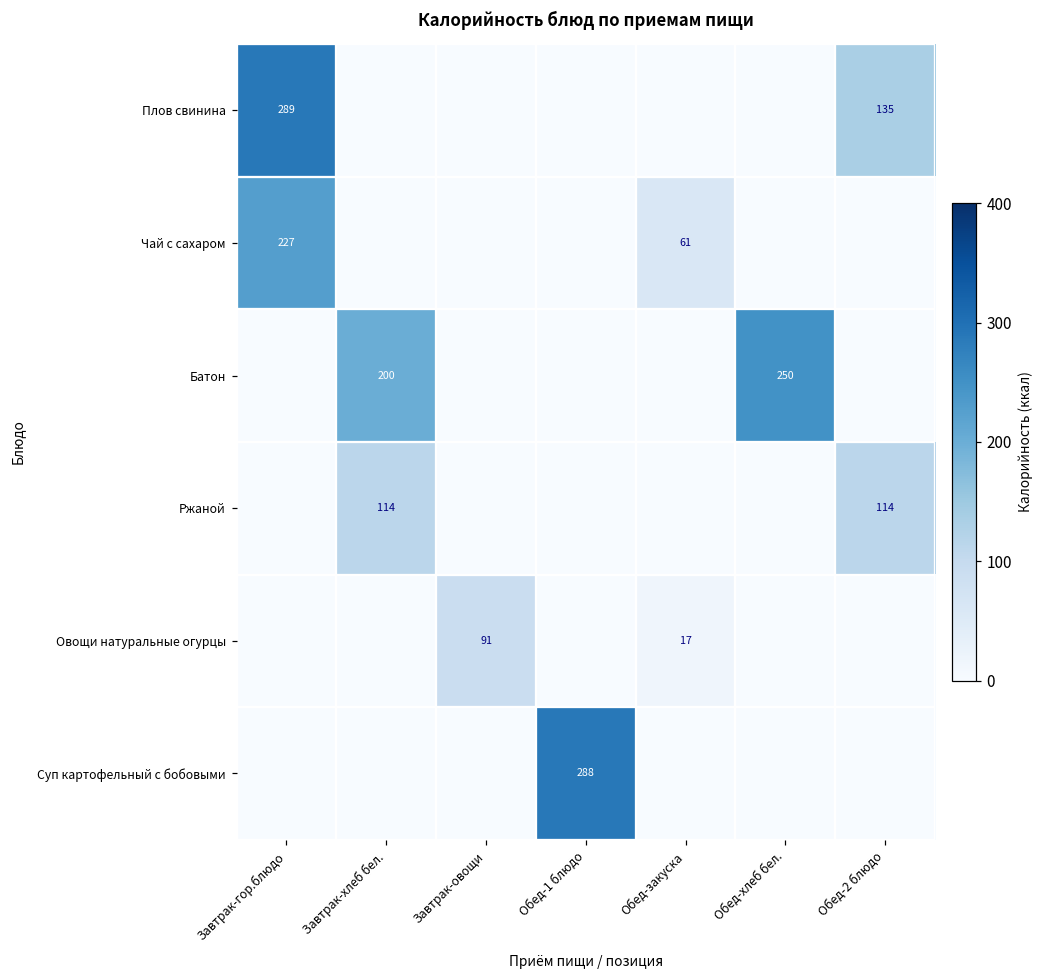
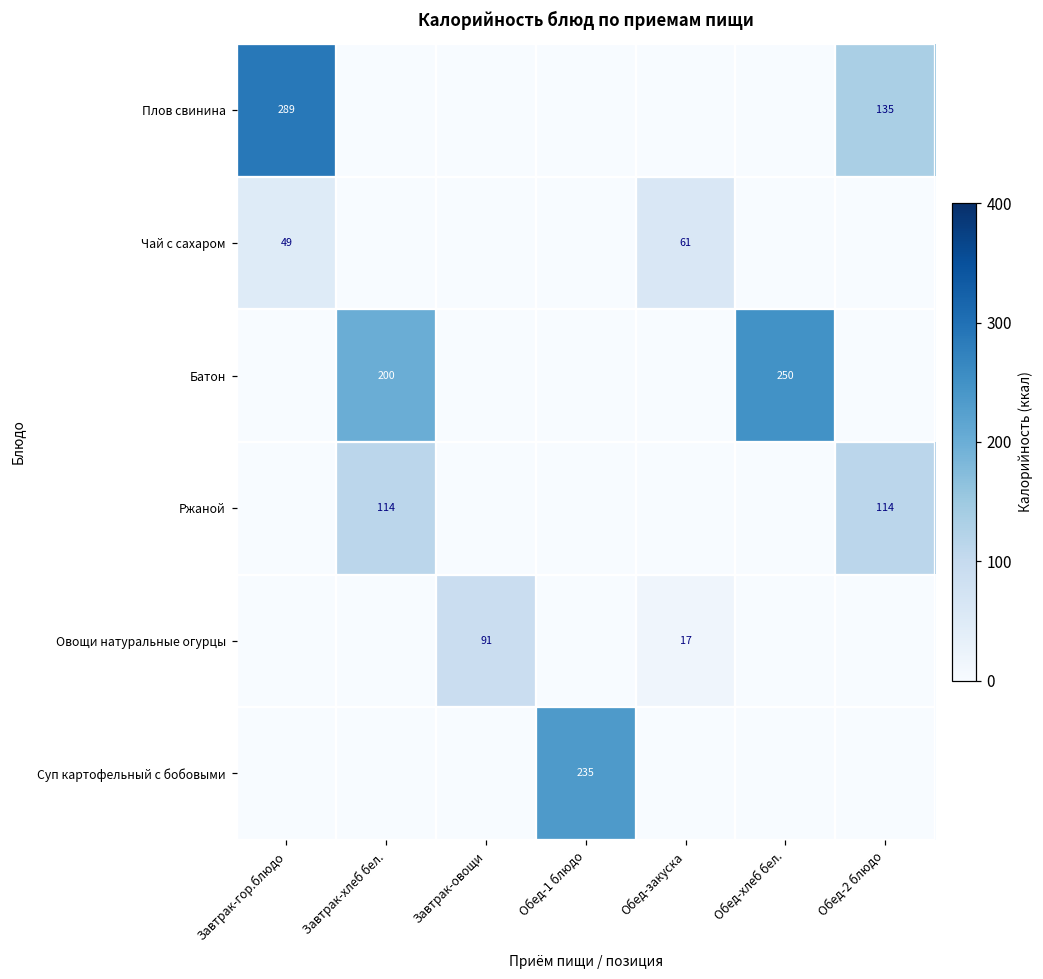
Чай с сахаром, Завтрак-гор.блюдо: 227 -> 49
Суп картофельный с бобовыми, Обед-1 блюдо: 288 -> 235
